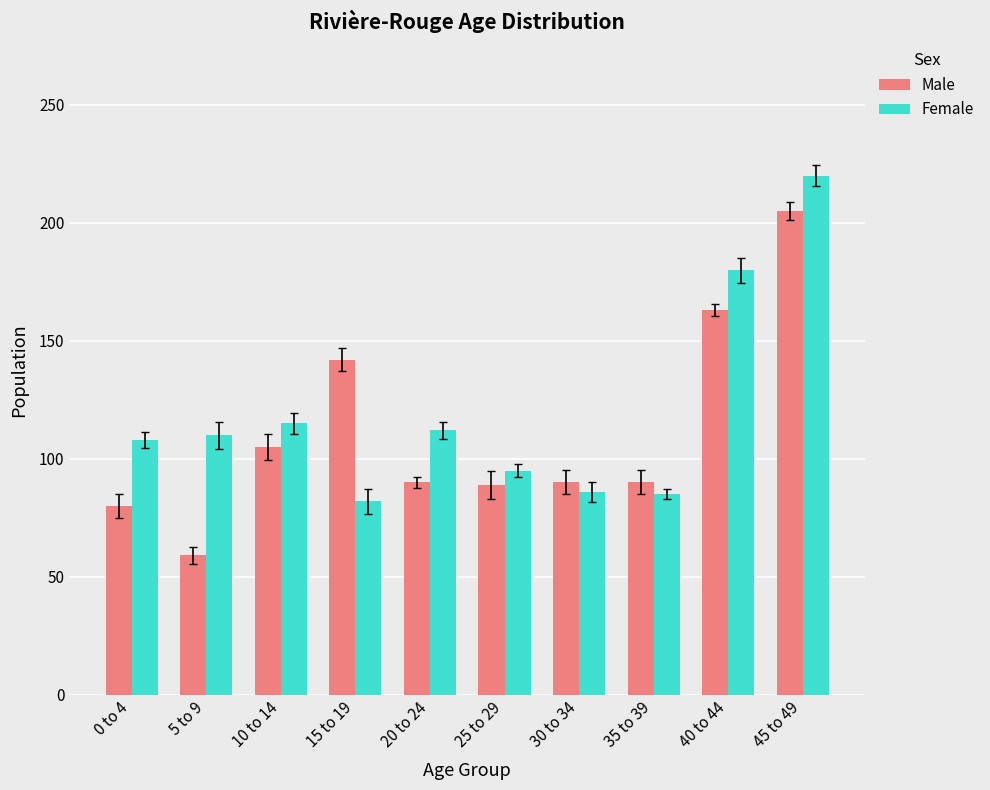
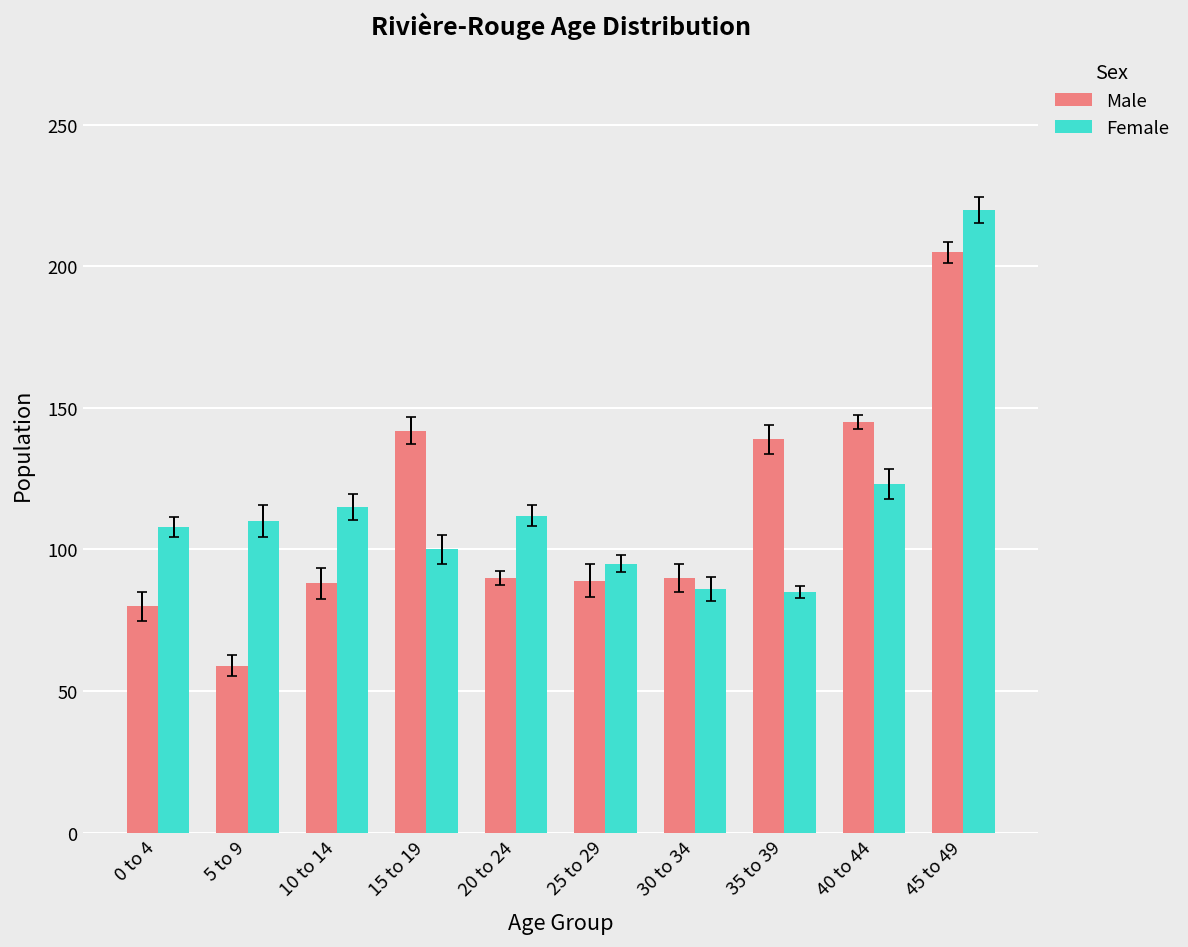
Male, 10 to 14: 105 -> 88
Female, 15 to 19: 82 -> 100
Male, 35 to 39: 90 -> 139
Male, 40 to 44: 163 -> 145
Female, 40 to 44: 180 -> 123
